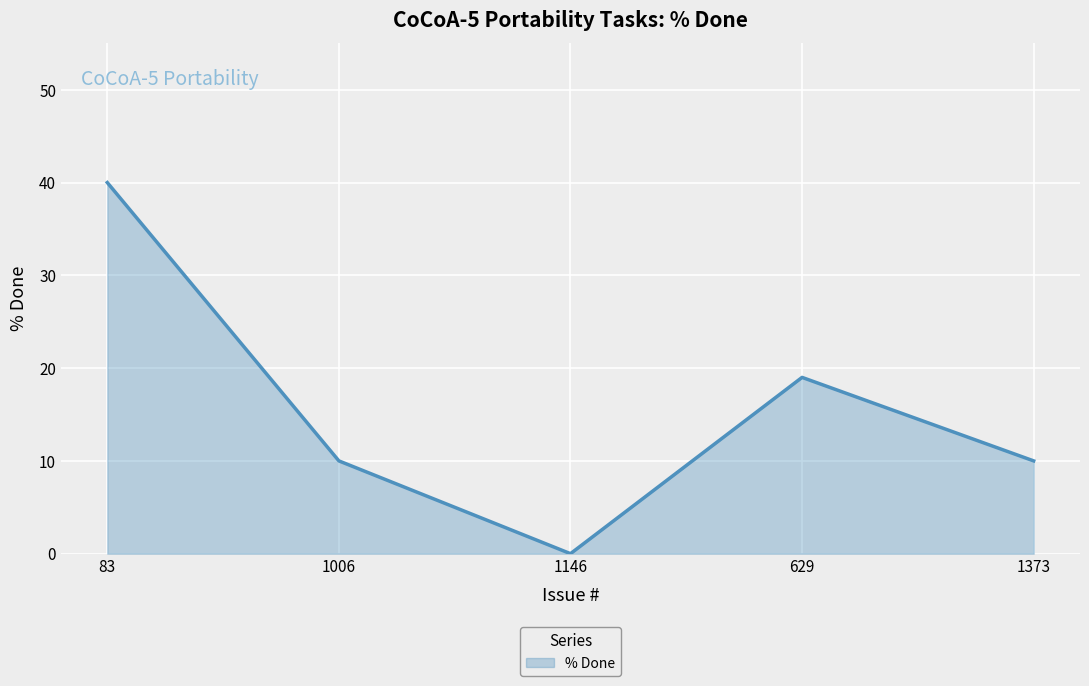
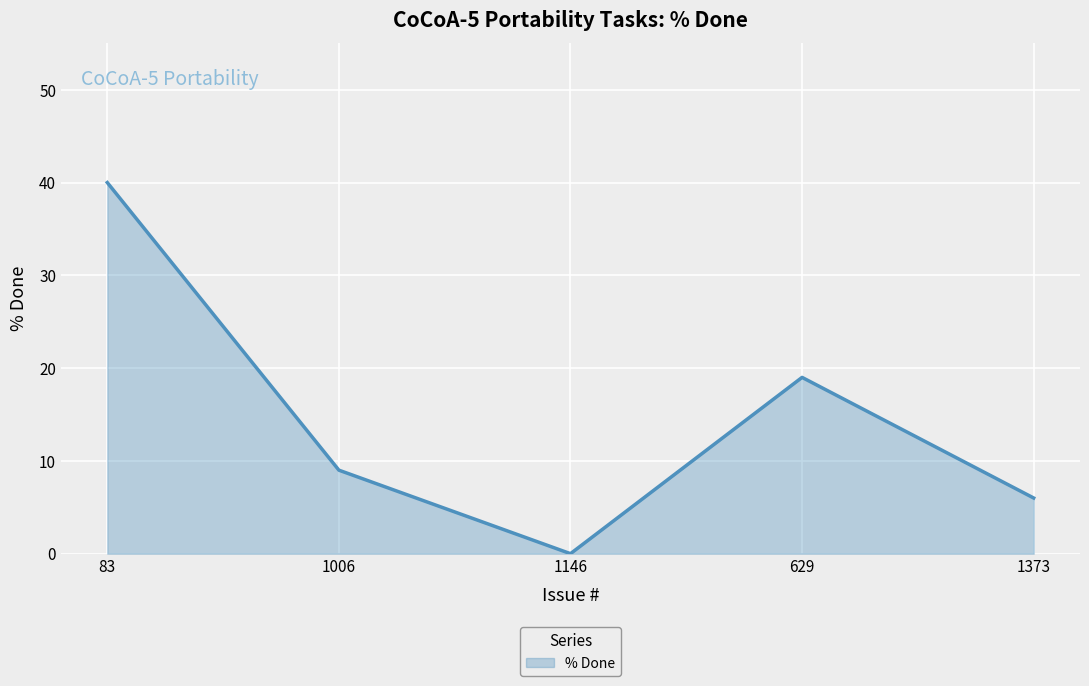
1006: 10 -> 9
1373: 10 -> 6
